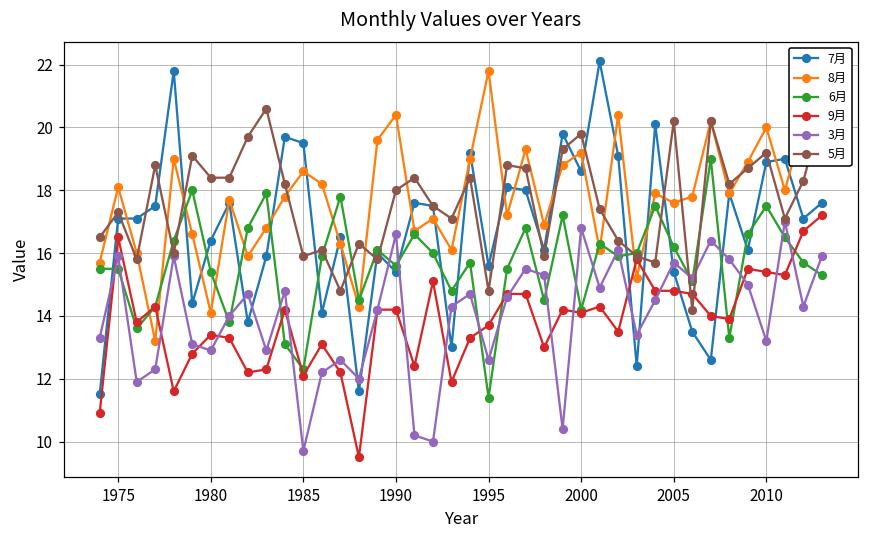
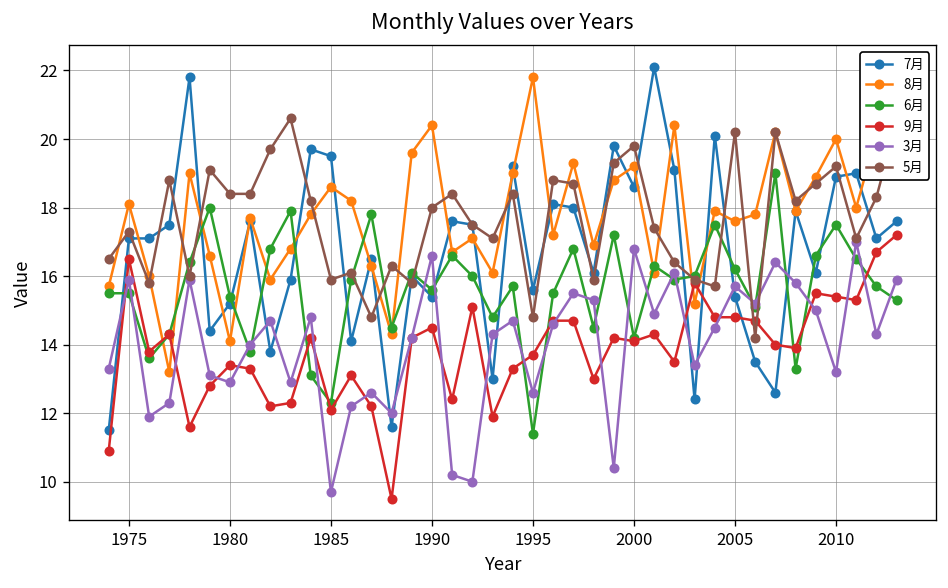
7月, 1980: 16.4 -> 15.2
9月, 1990: 14.2 -> 14.5
